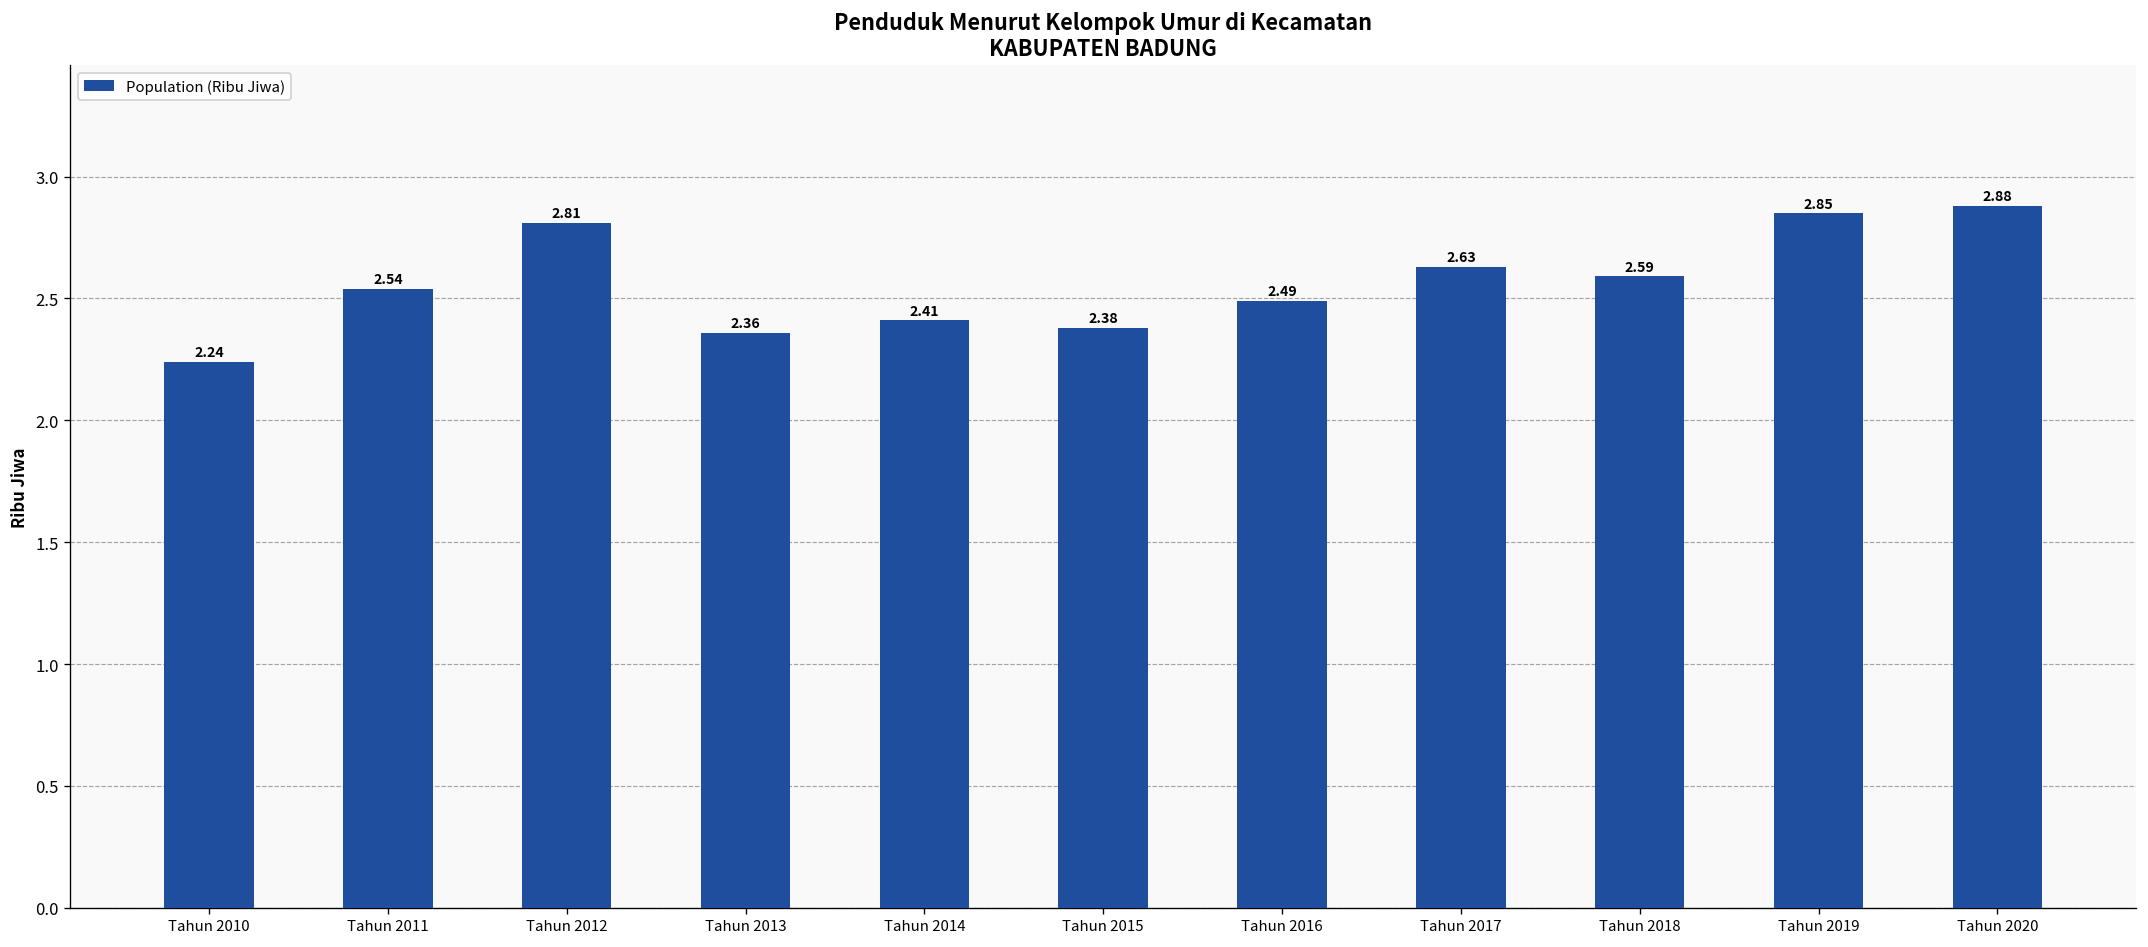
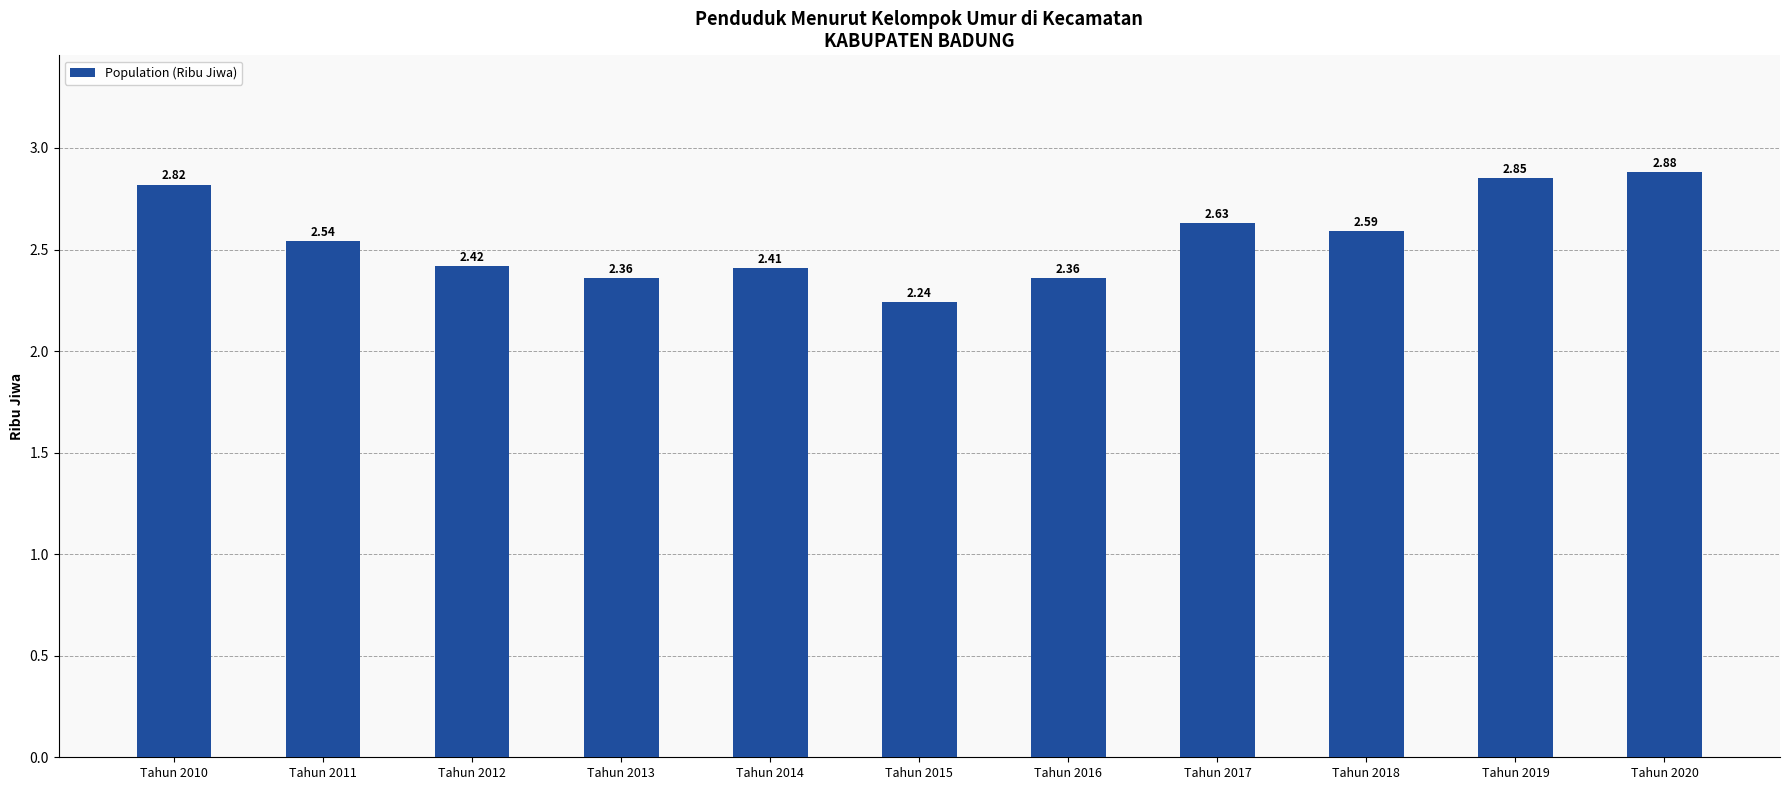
Tahun 2010: 2.24 -> 2.82
Tahun 2012: 2.81 -> 2.42
Tahun 2015: 2.38 -> 2.24
Tahun 2016: 2.49 -> 2.36
